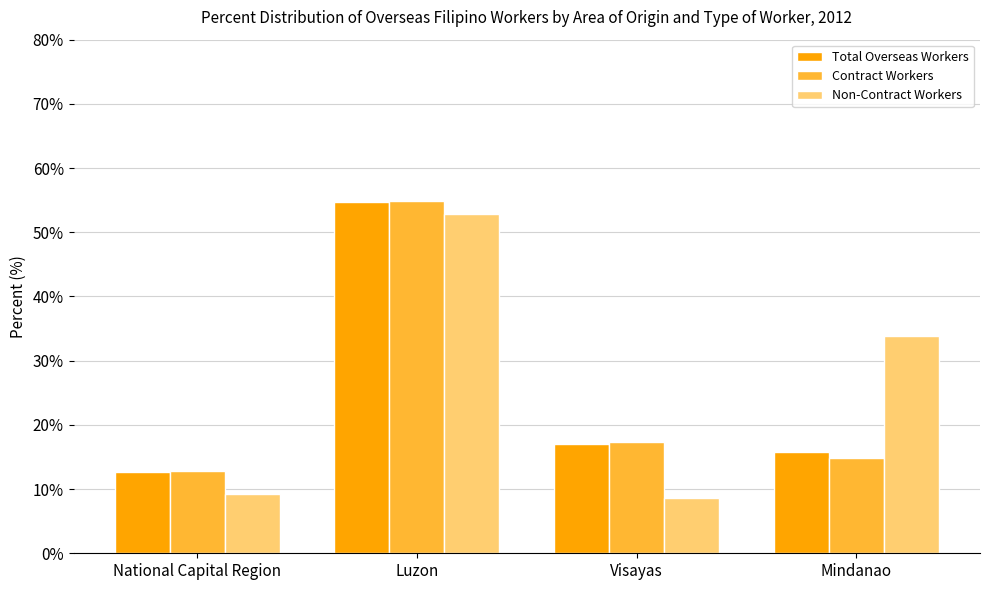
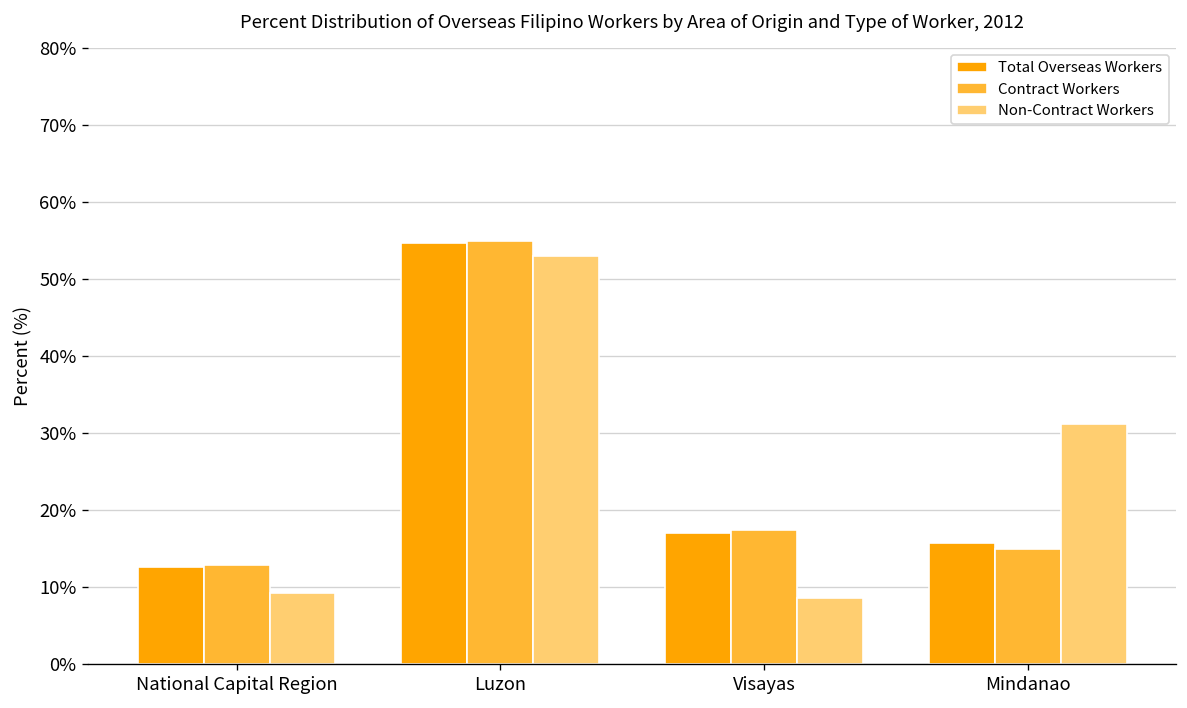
Non-Contract Workers, Mindanao: 34% -> 31%
